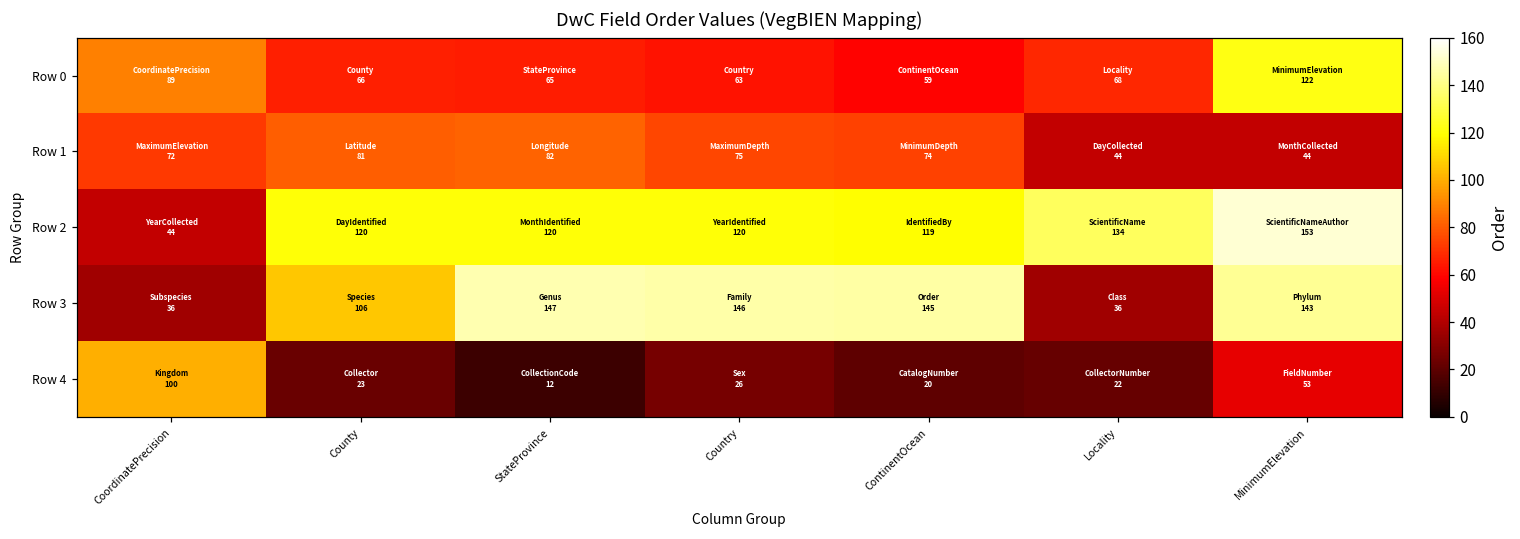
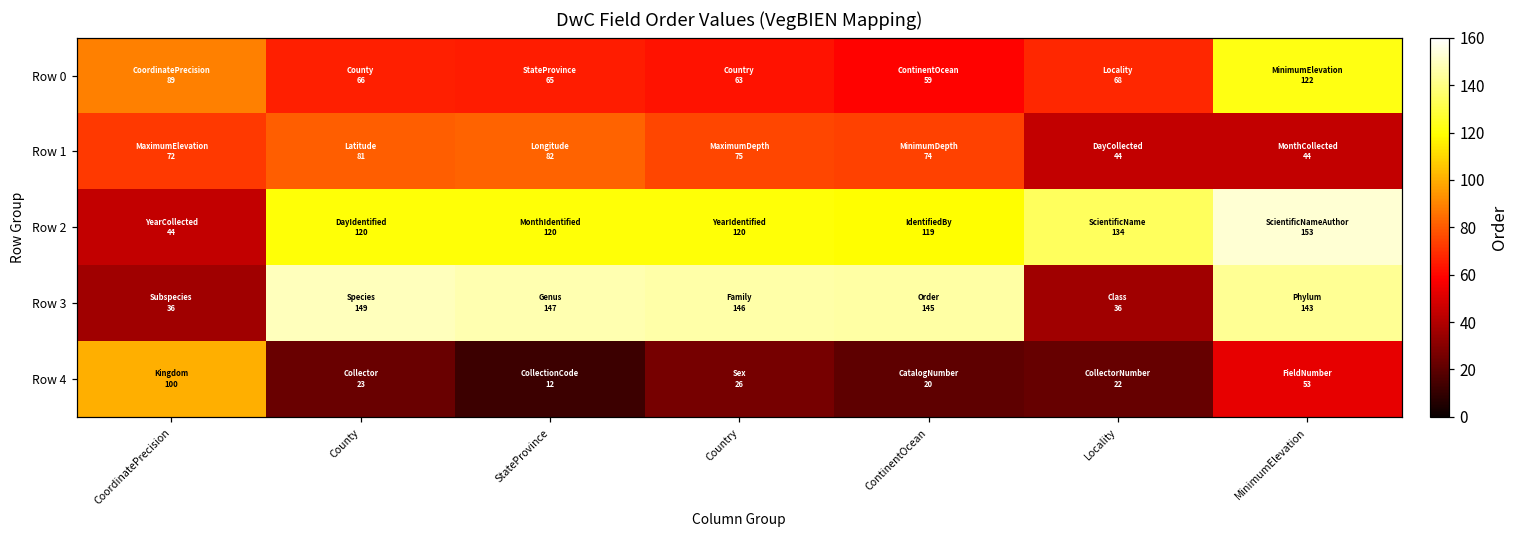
Row 3, County: 106 -> 149
